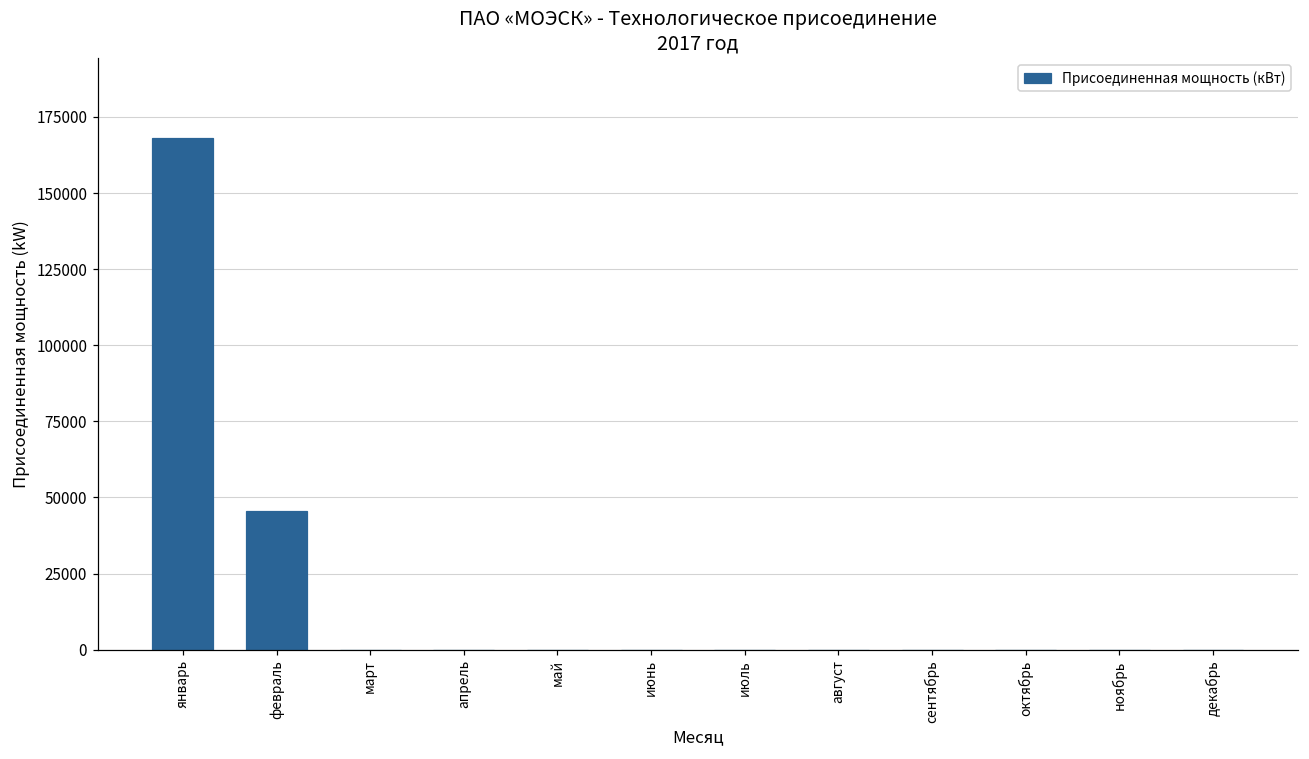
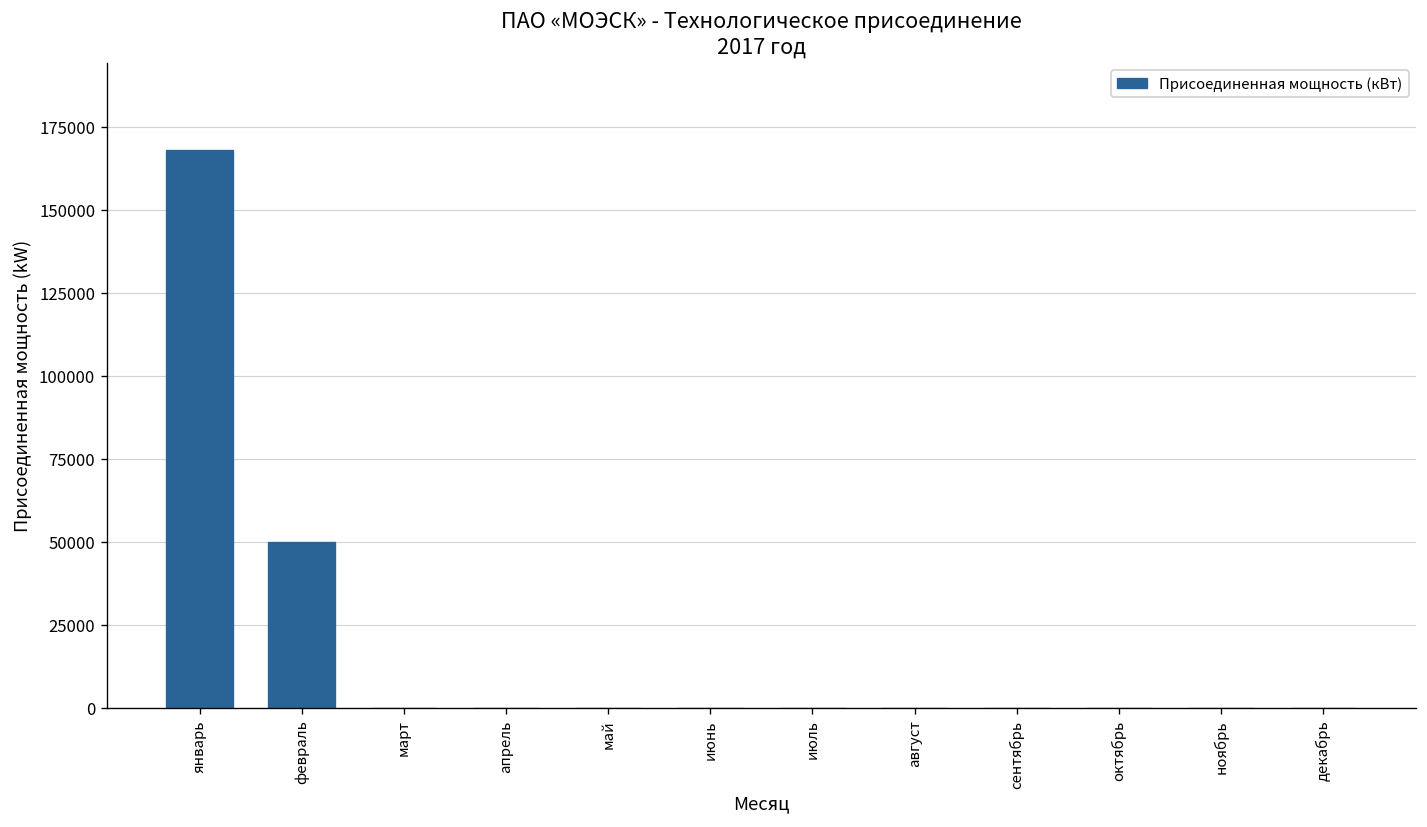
февраль: 45000 -> 50000
